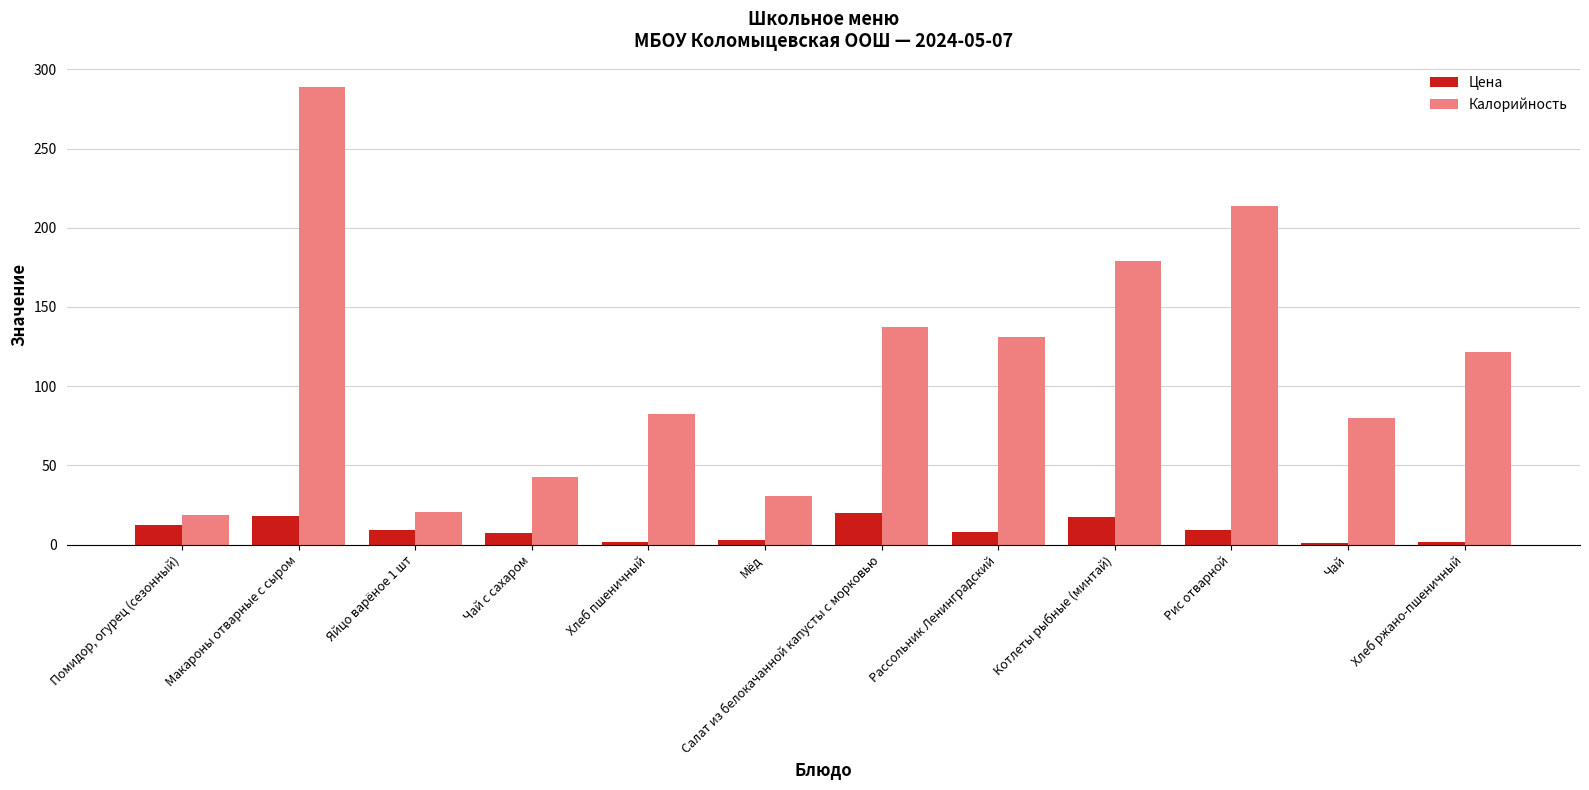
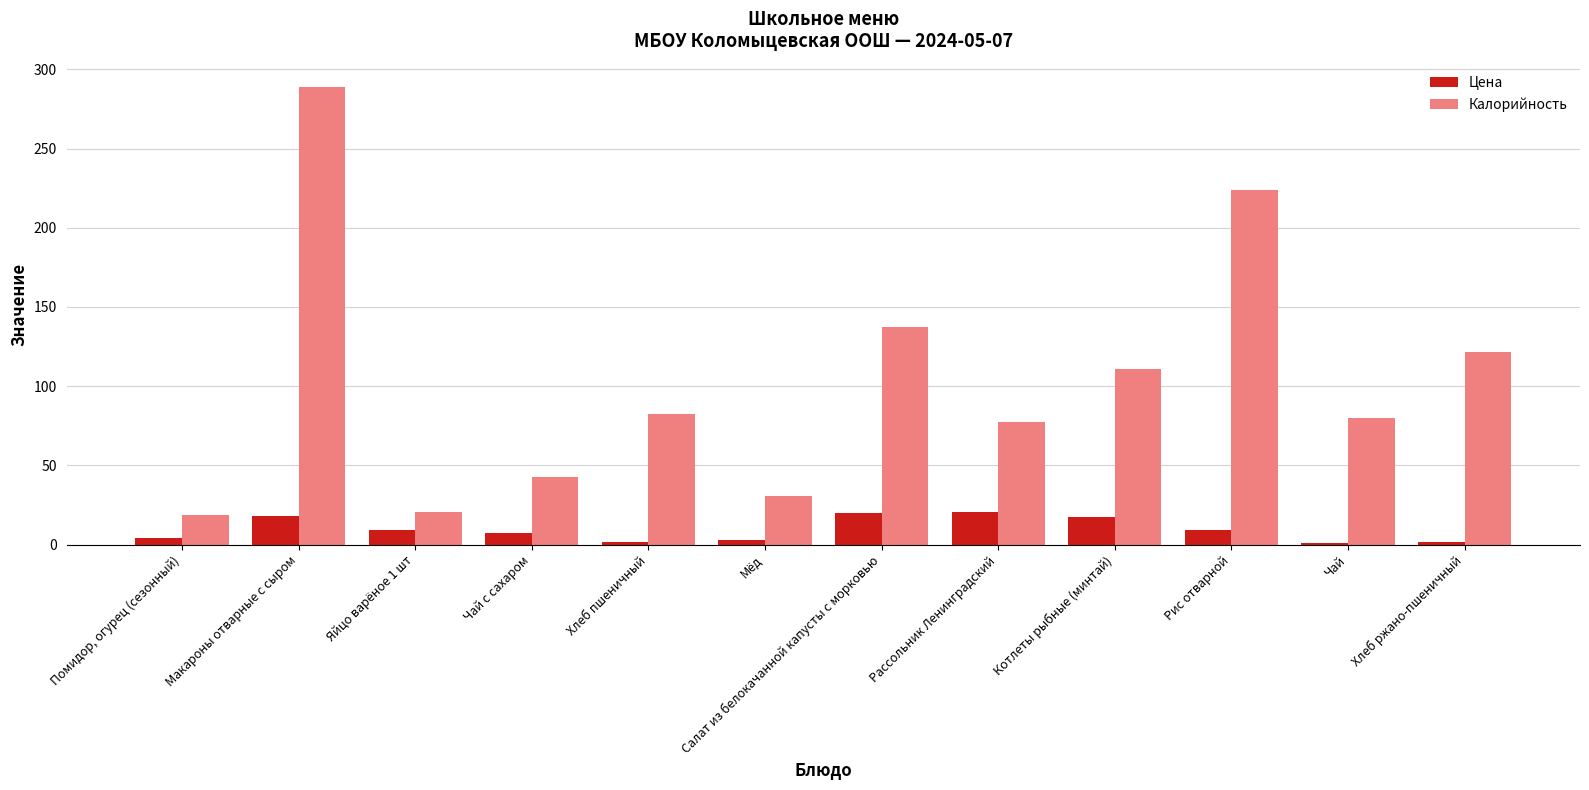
Цена, Помидор, огурец (сезонный): 13 -> 4
Цена, Рассольник Ленинградский: 8 -> 21
Калорийность, Рассольник Ленинградский: 131 -> 78
Калорийность, Котлеты рыбные (минтай): 179 -> 111
Калорийность, Рис отварной: 214 -> 224
